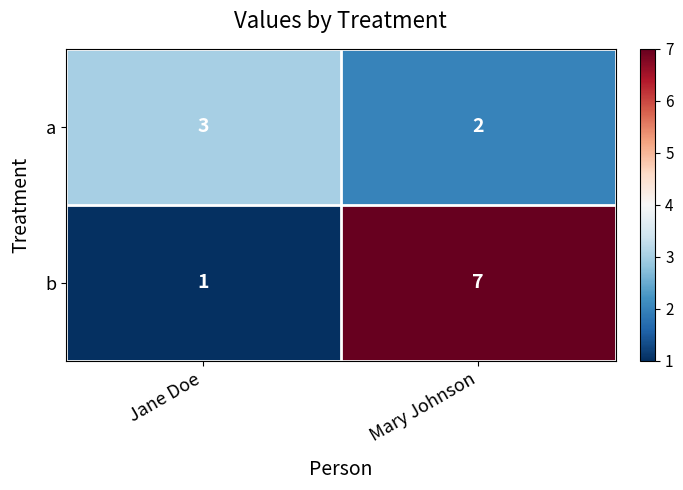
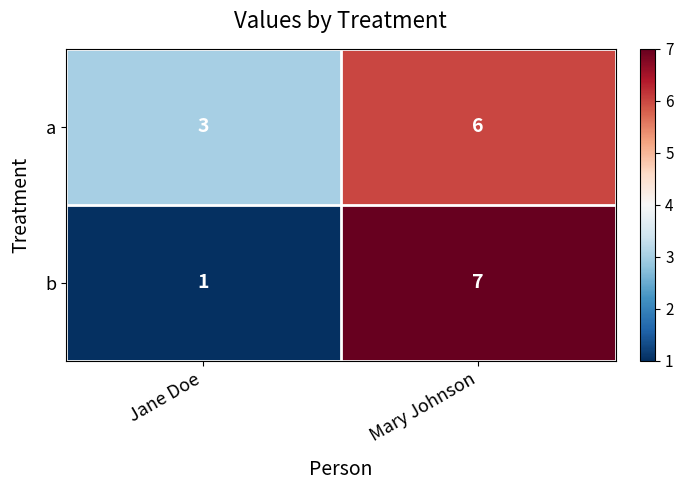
a, Mary Johnson: 2 -> 6
